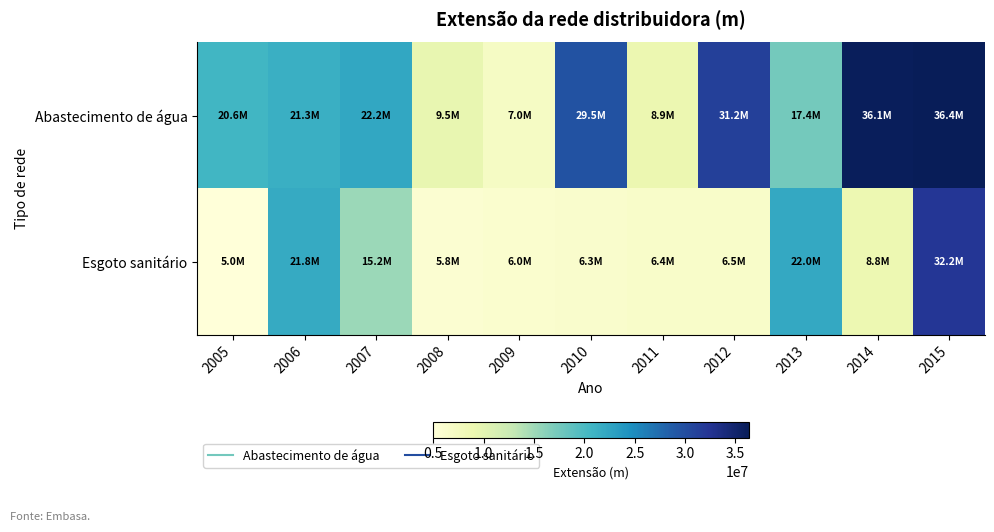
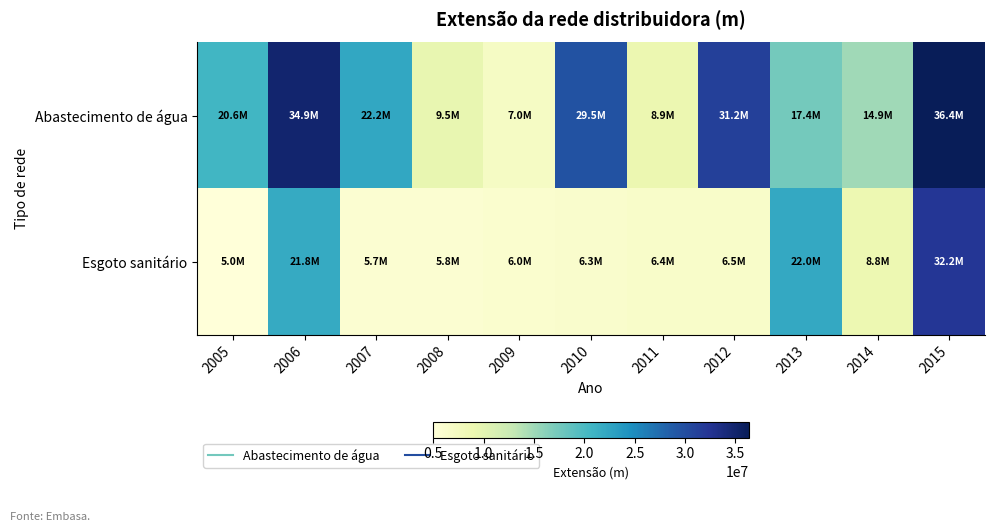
Abastecimento de água, 2006: 21.3M -> 34.9M
Abastecimento de água, 2014: 36.1M -> 14.9M
Esgoto sanitário, 2007: 15.2M -> 5.7M
